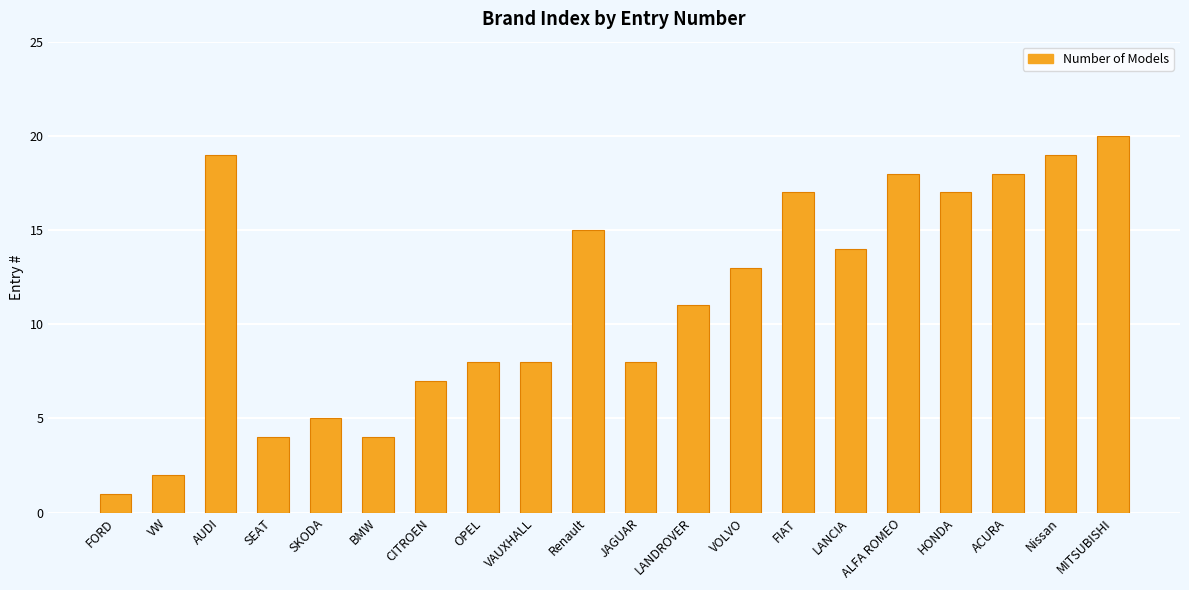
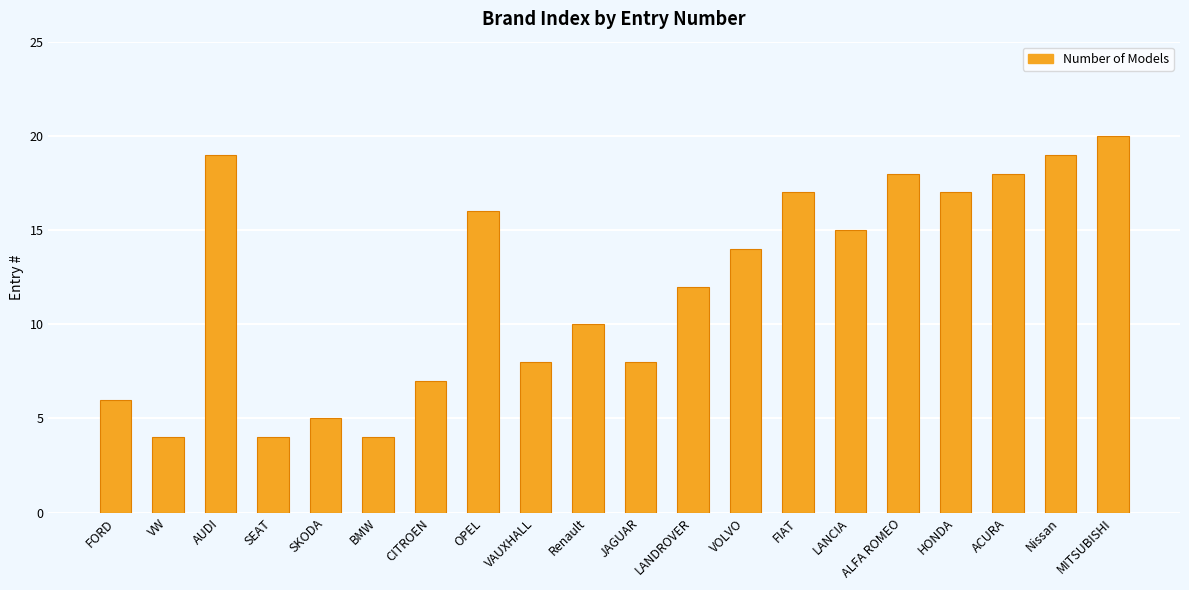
FORD: 1 -> 6
VW: 2 -> 4
OPEL: 8 -> 16
Renault: 15 -> 10
LANDROVER: 11 -> 12
VOLVO: 13 -> 14
LANCIA: 14 -> 15
